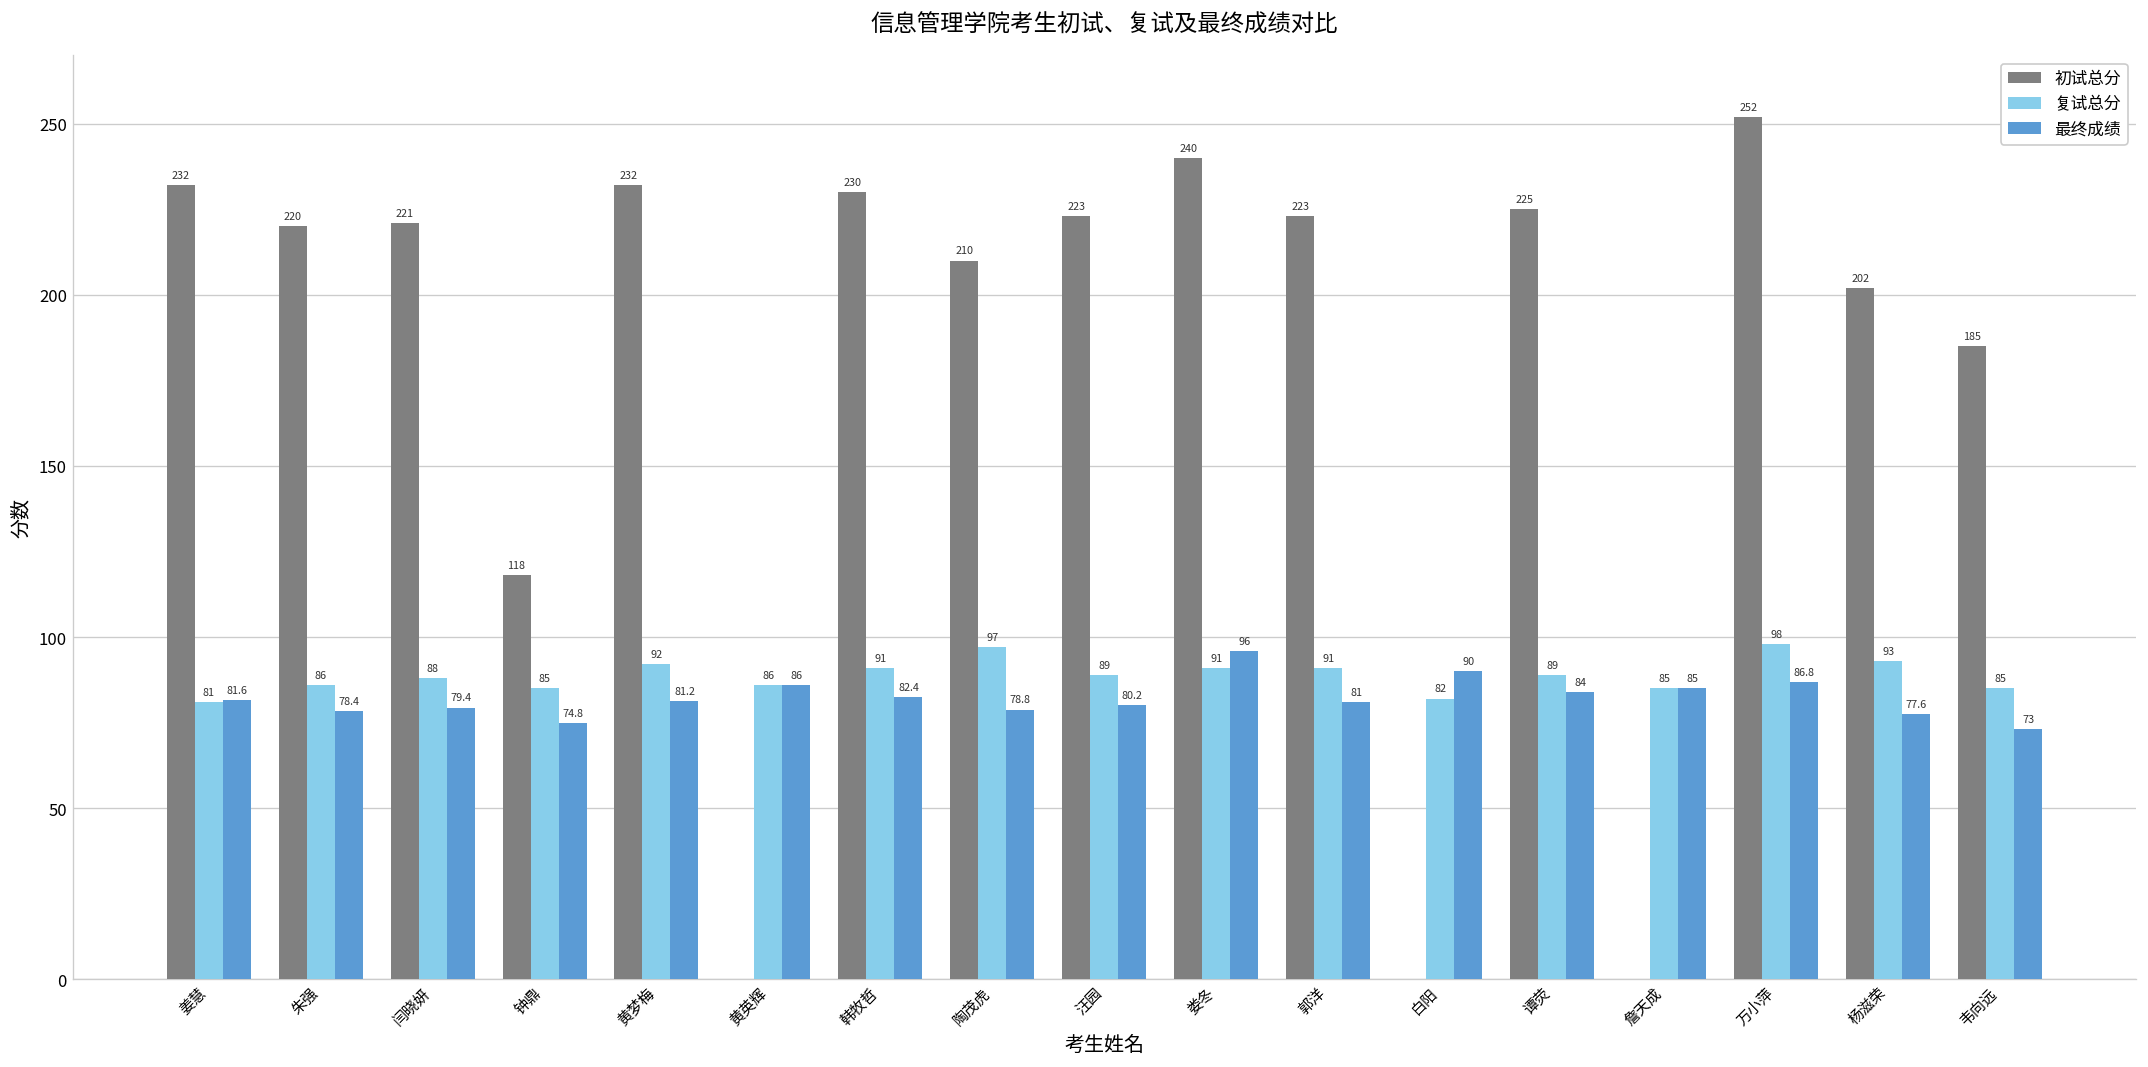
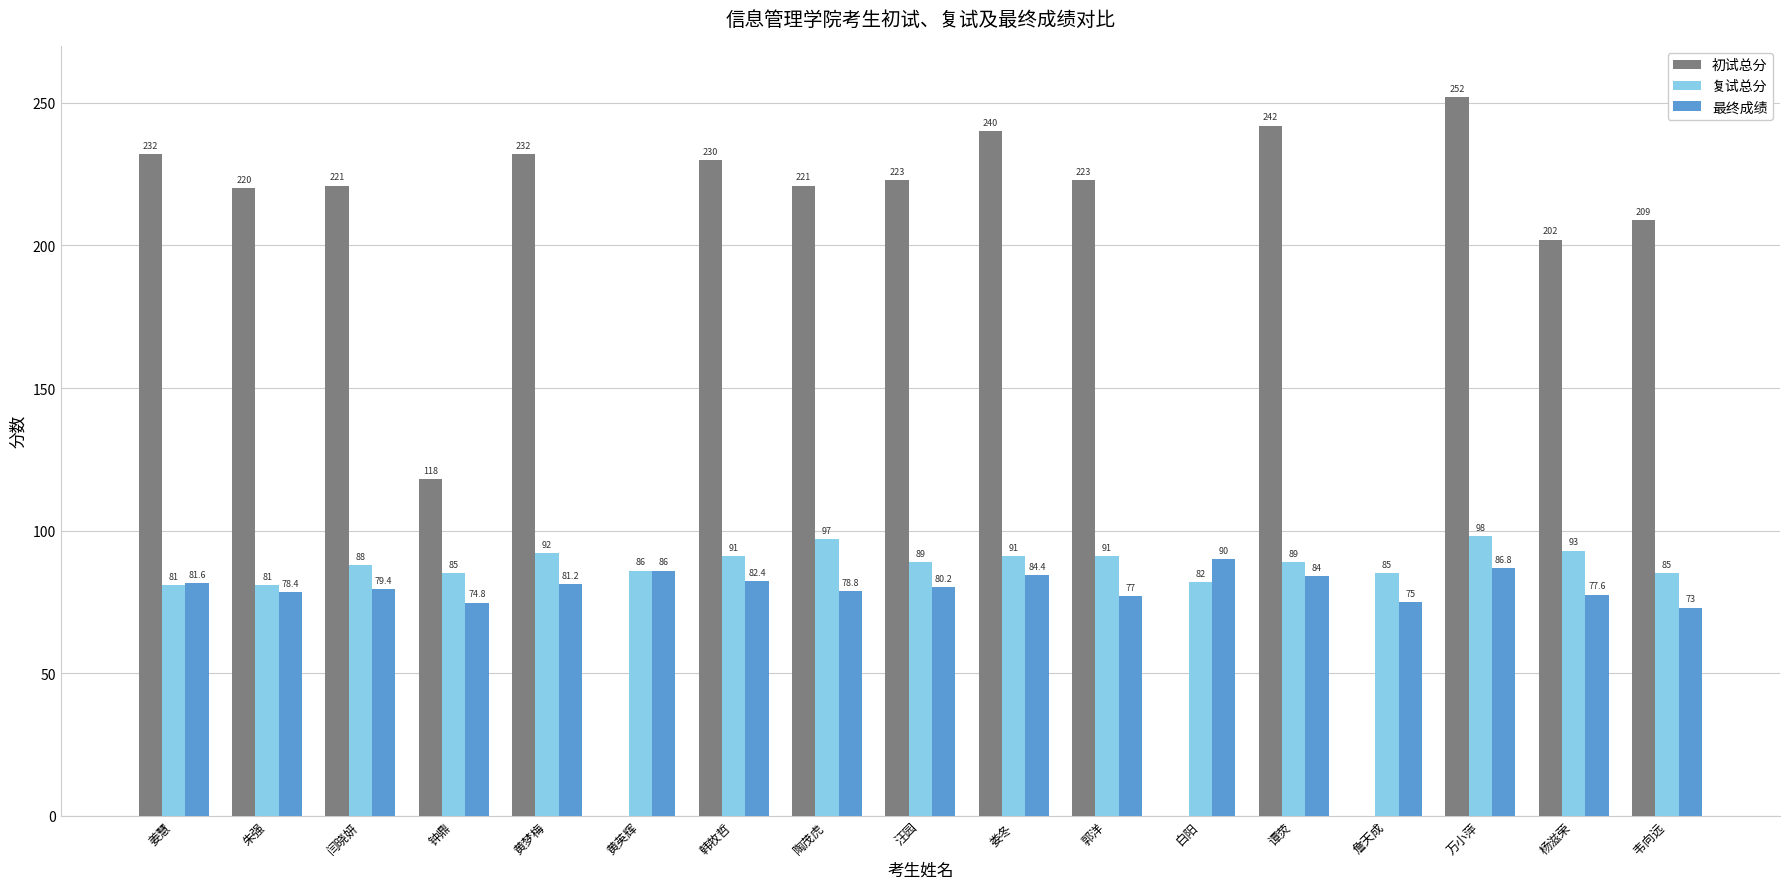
复试总分, 朱强: 86 -> 81
初试总分, 陶茂虎: 210 -> 221
最终成绩, 娄冬: 96 -> 84.4
最终成绩, 郭洋: 81 -> 77
初试总分, 谭荧: 225 -> 242
最终成绩, 詹天成: 85 -> 75
初试总分, 韦向远: 185 -> 209
